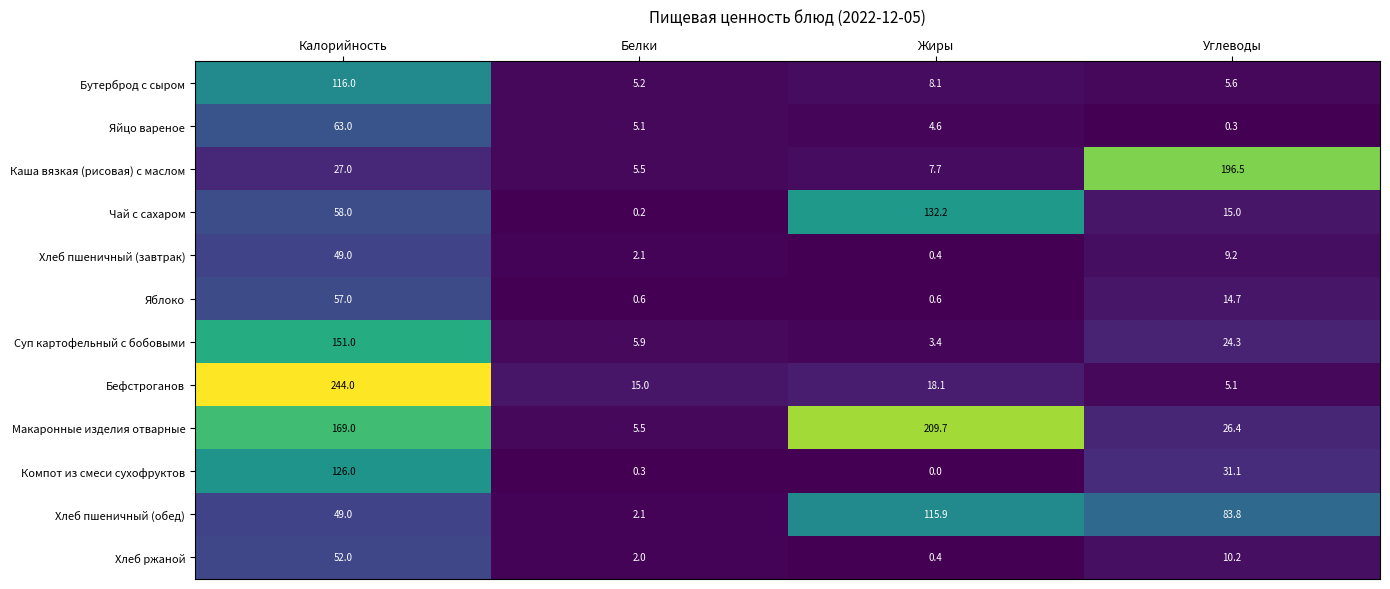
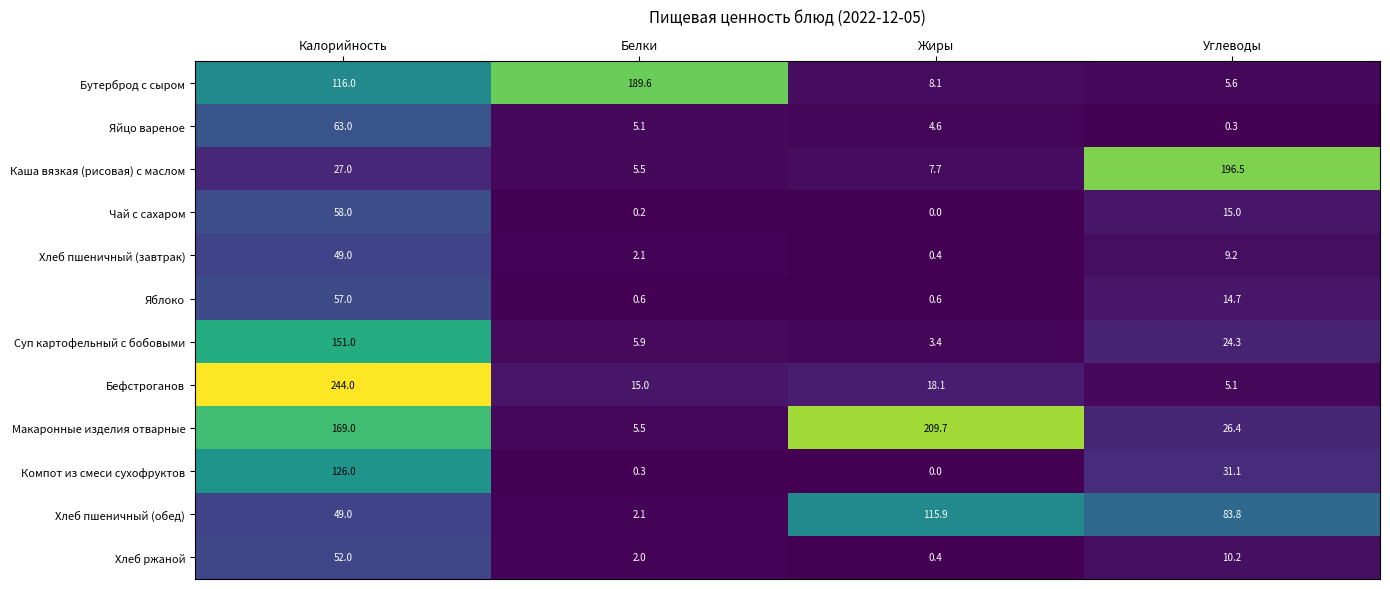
Бутерброд с сыром, Белки: 5.2 -> 189.6
Чай с сахаром, Жиры: 132.2 -> 0.0
